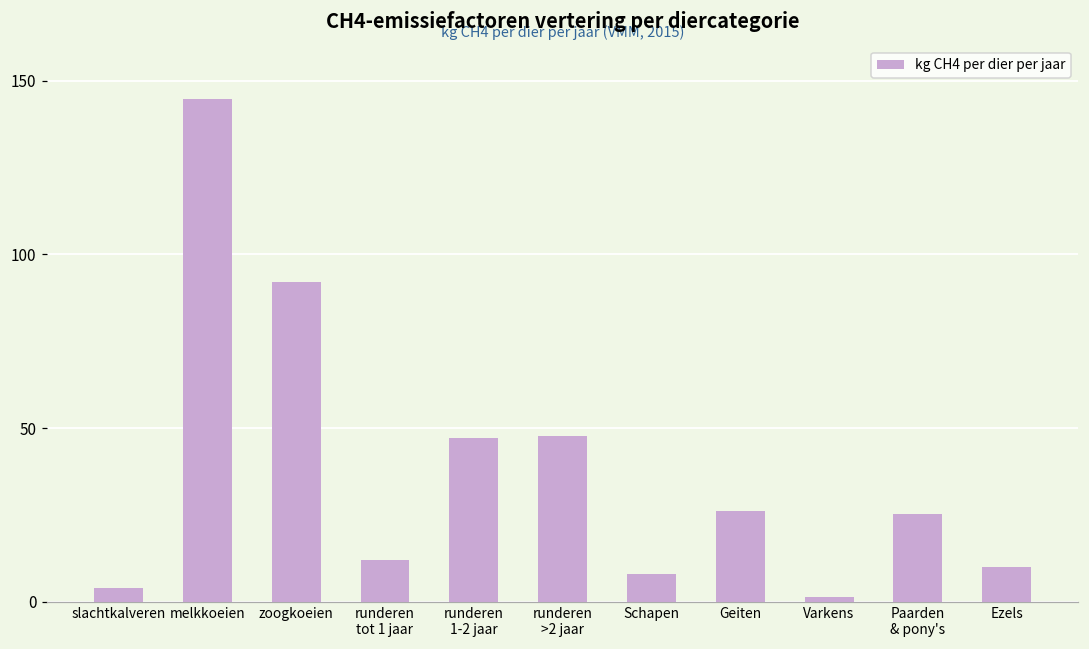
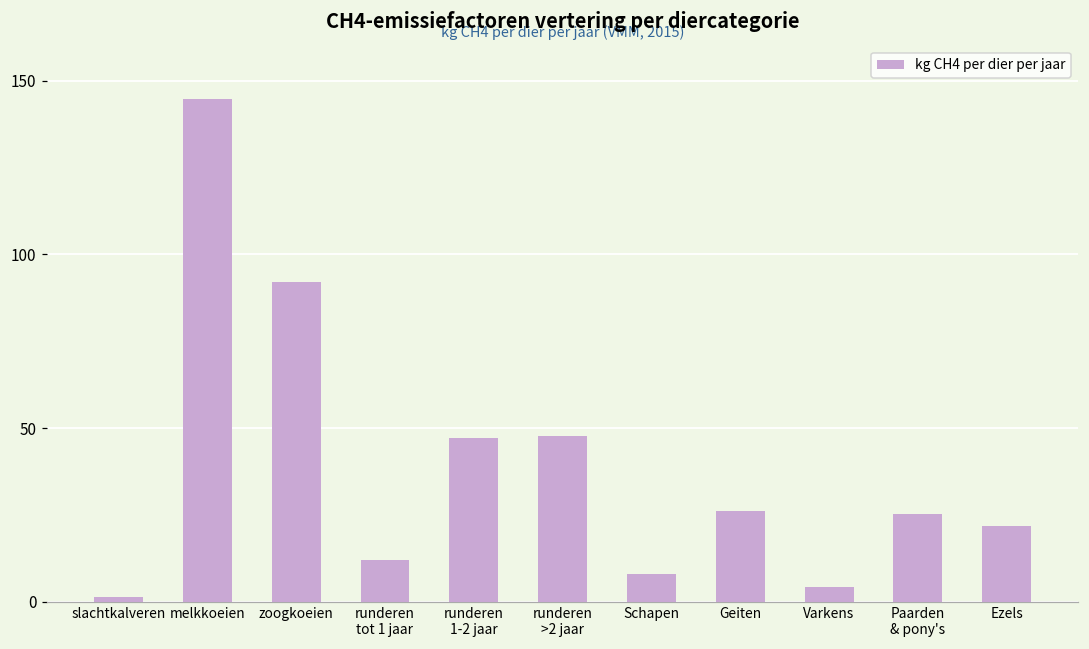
slachtkalveren: 4 -> 1
Varkens: 2 -> 4
Ezels: 10 -> 22
